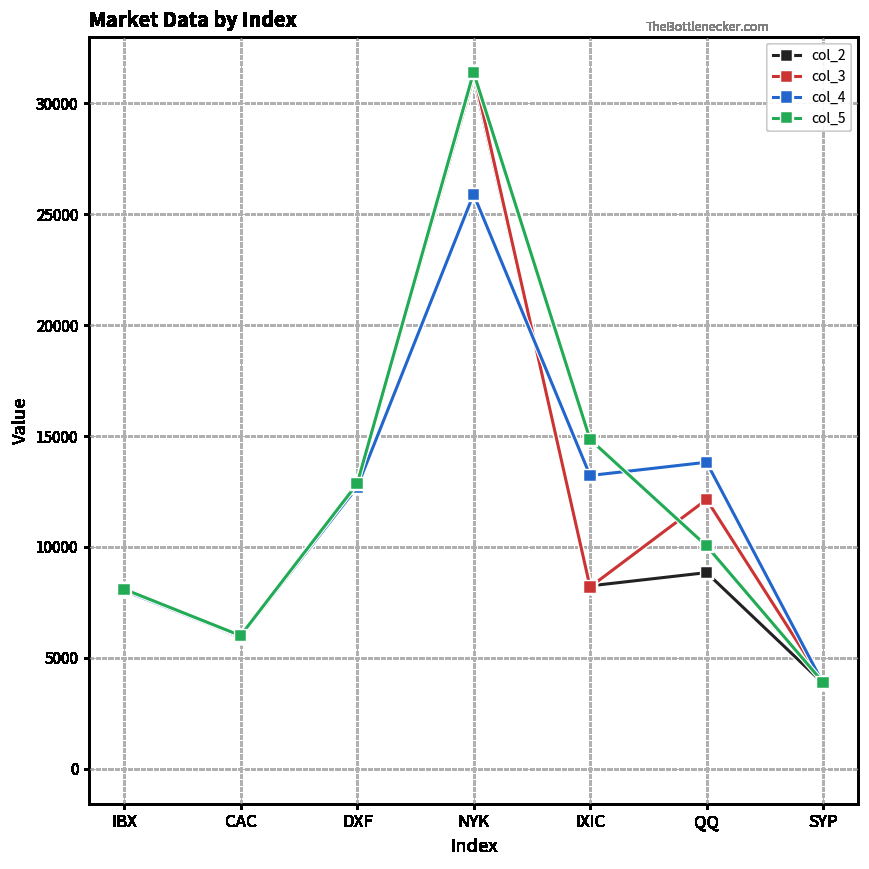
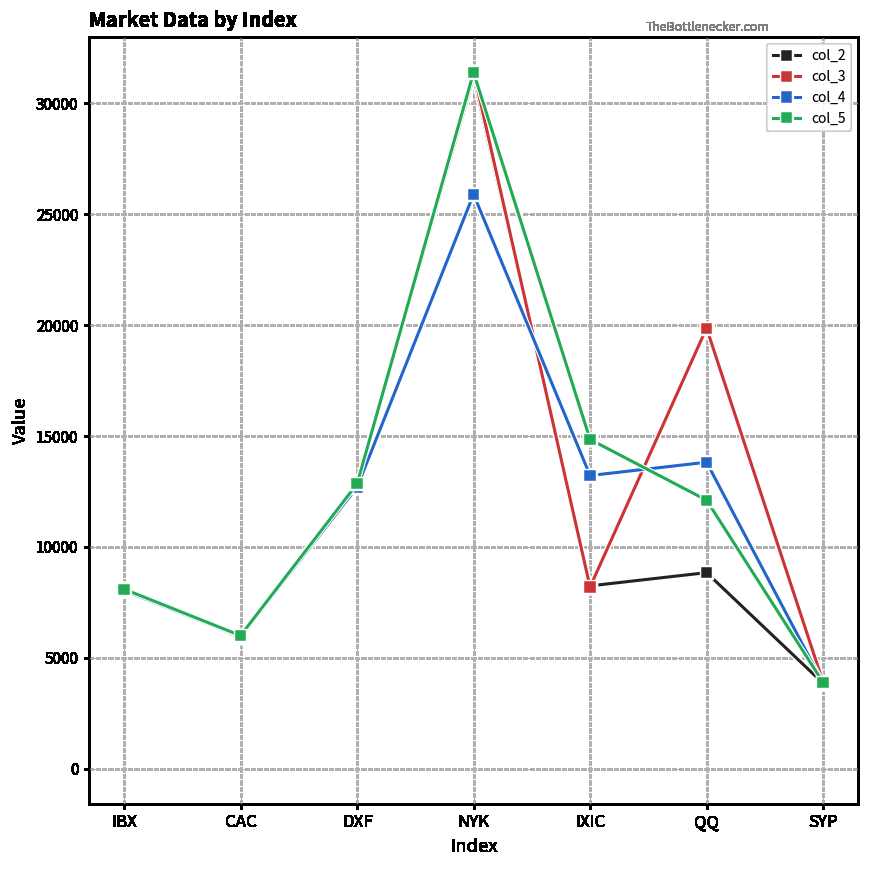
col_3, QQ: 12100 -> 19900
col_5, QQ: 10000 -> 12100
